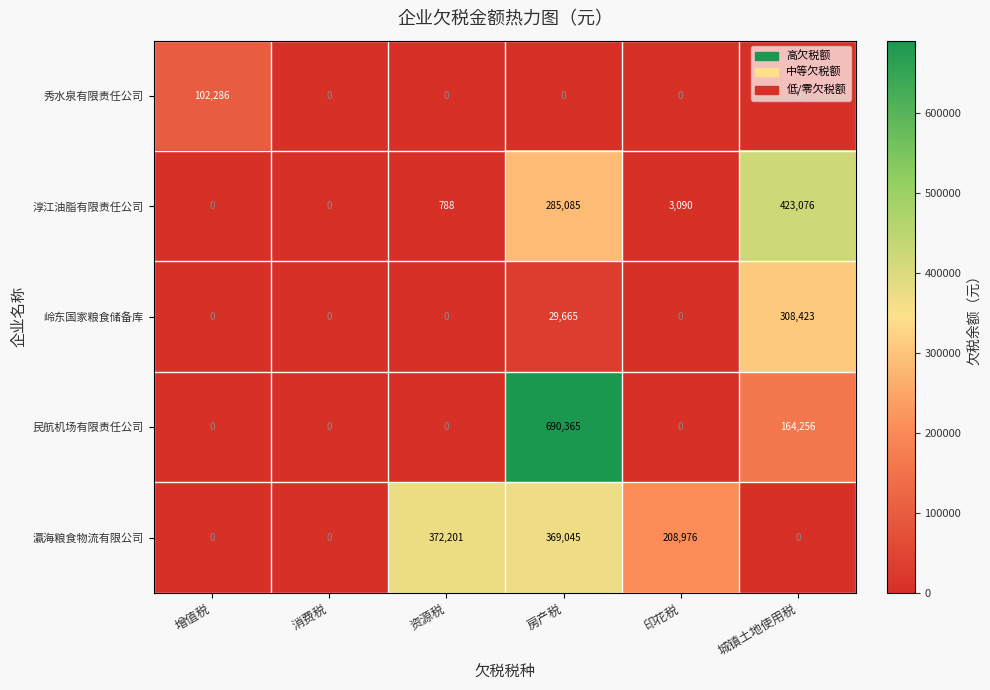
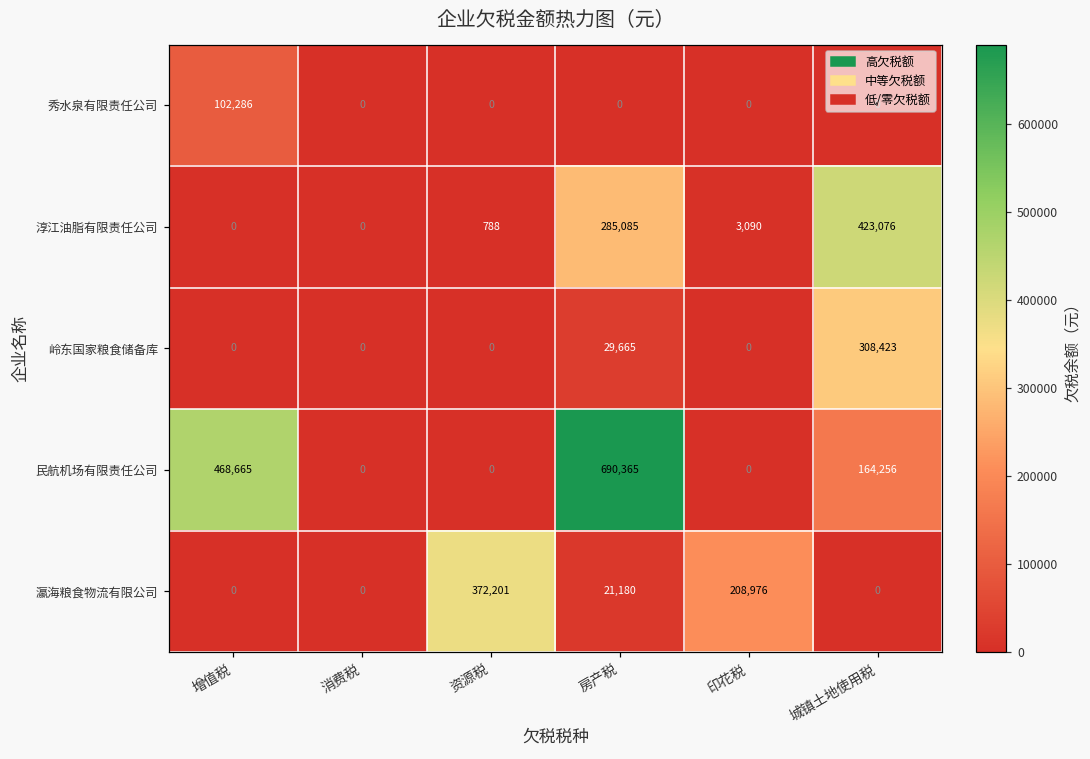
民航机场有限责任公司, 增值税: 0 -> 468,665
瀛海粮食物流有限公司, 房产税: 369,045 -> 21,180
